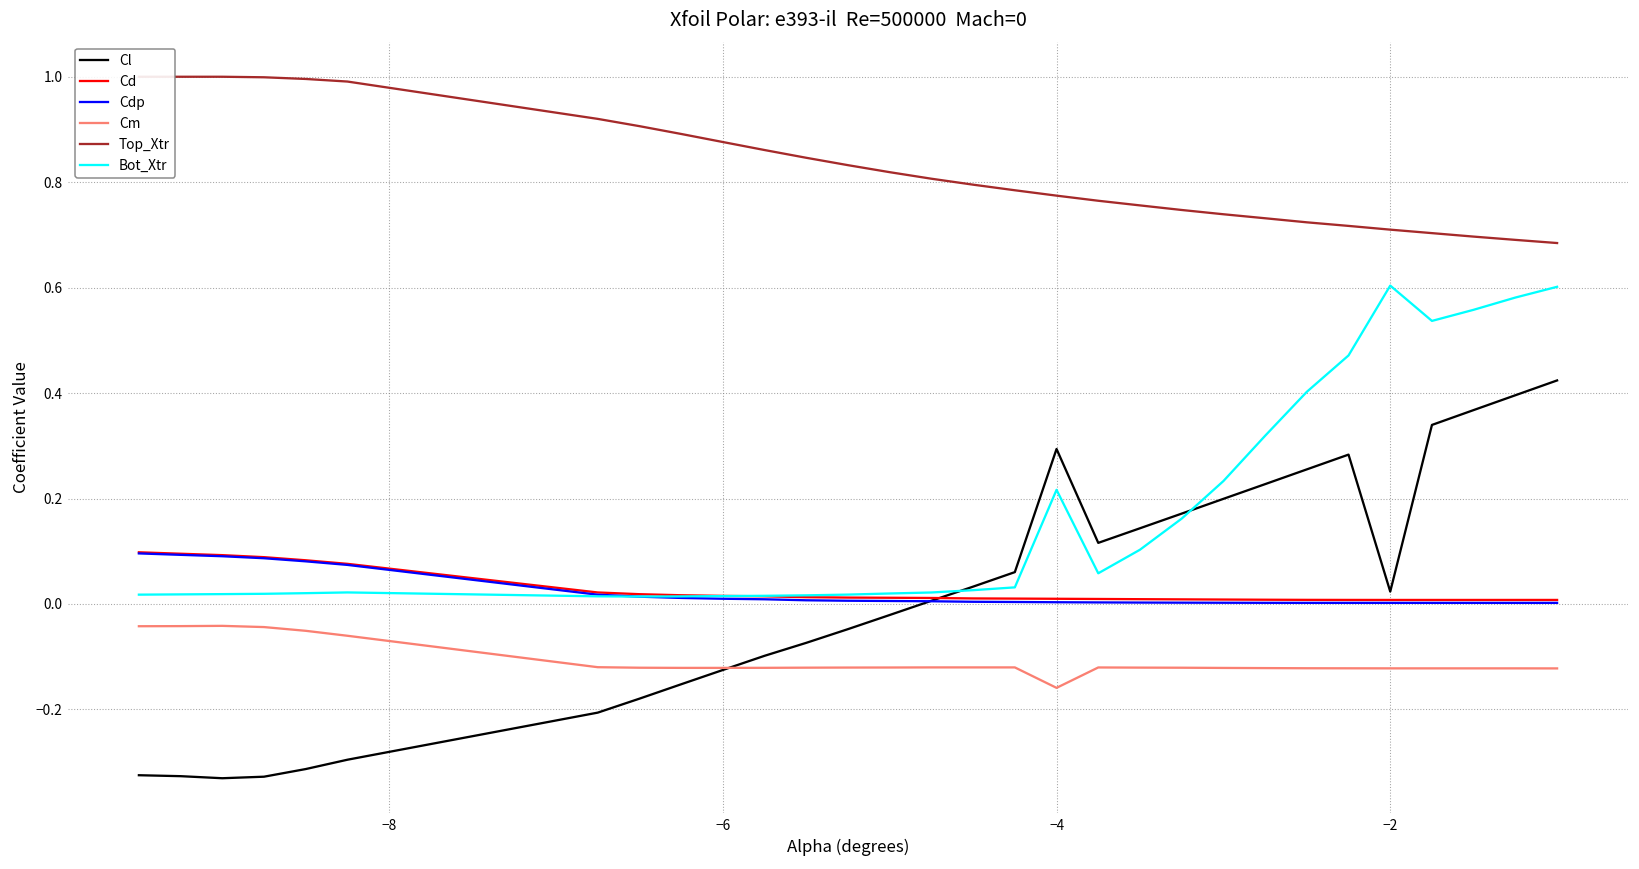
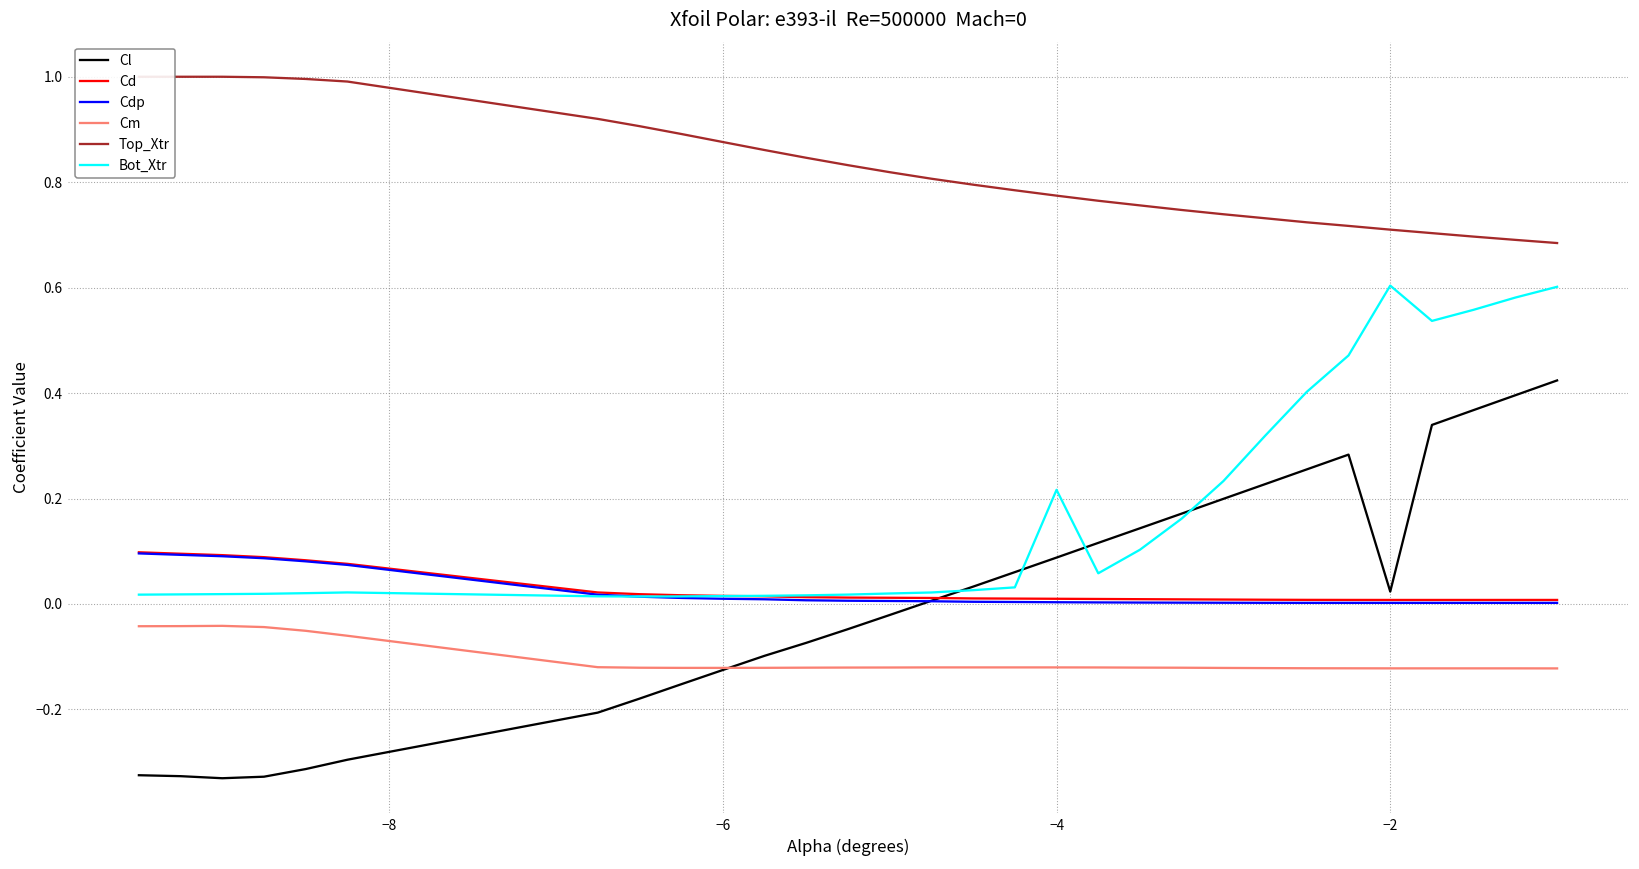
Cl, −4: 0.29 -> 0.09
Cm, −4: -0.16 -> -0.12
